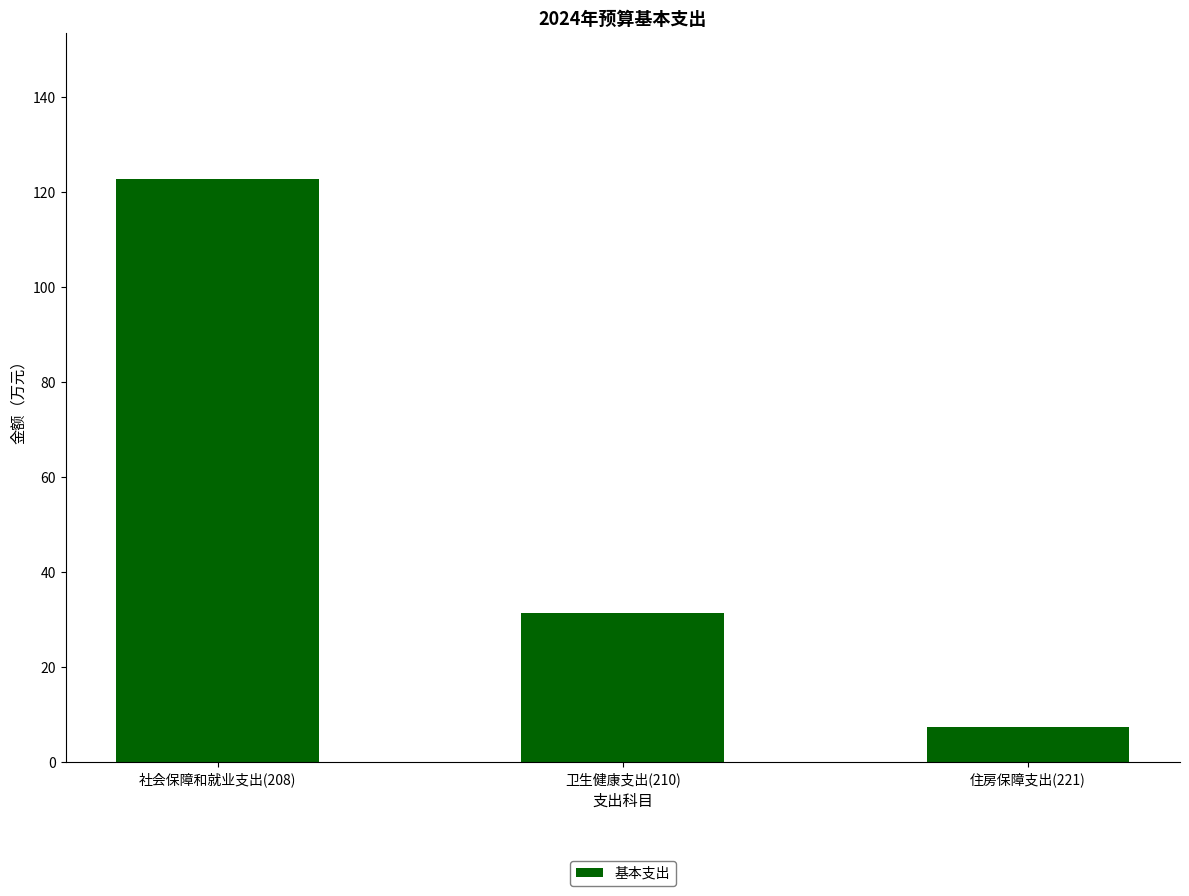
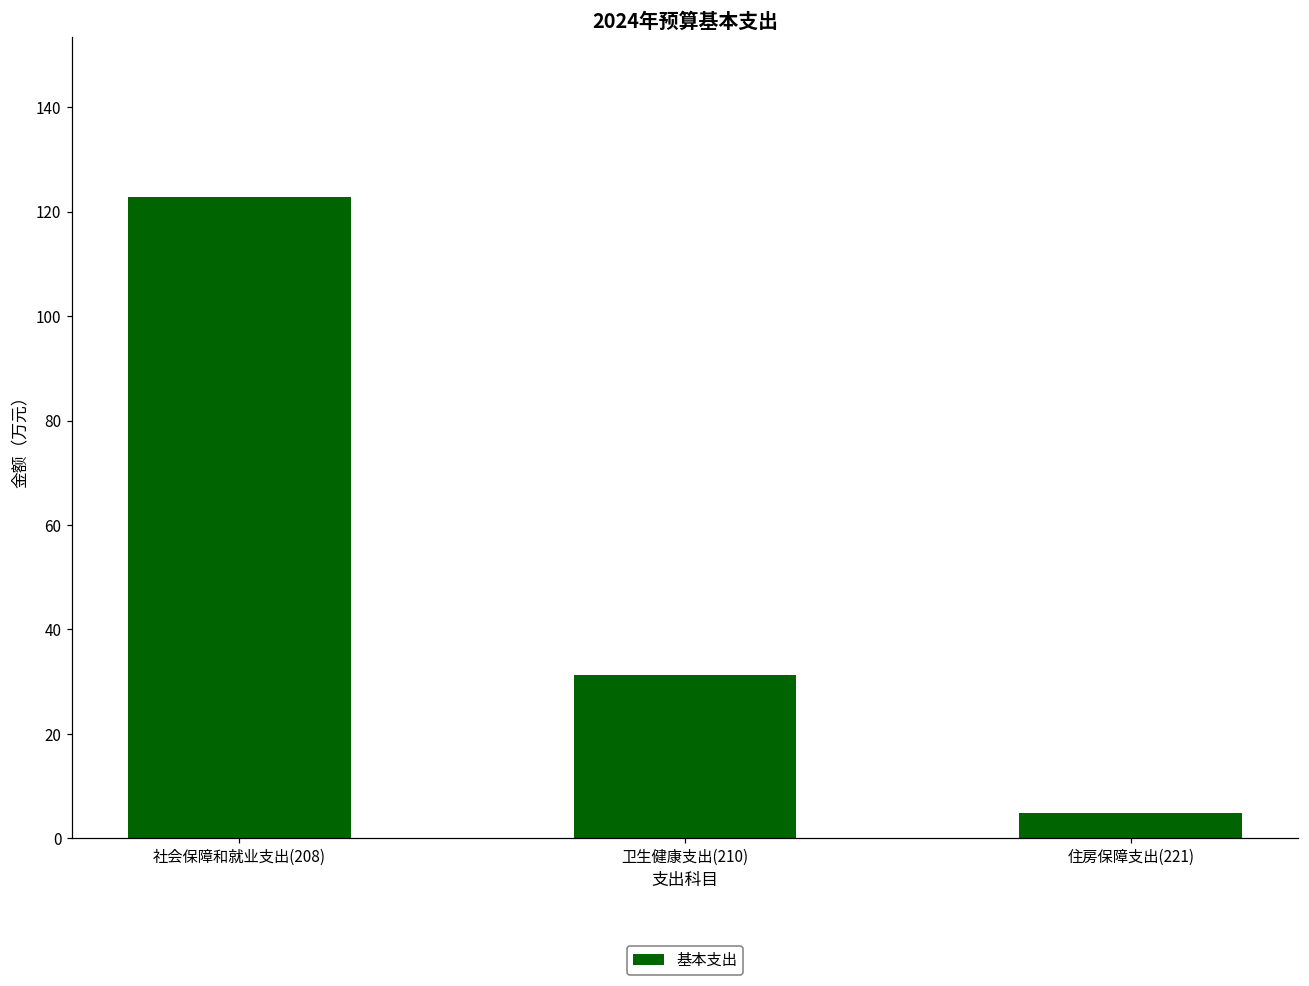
住房保障支出(221): 7 -> 5
